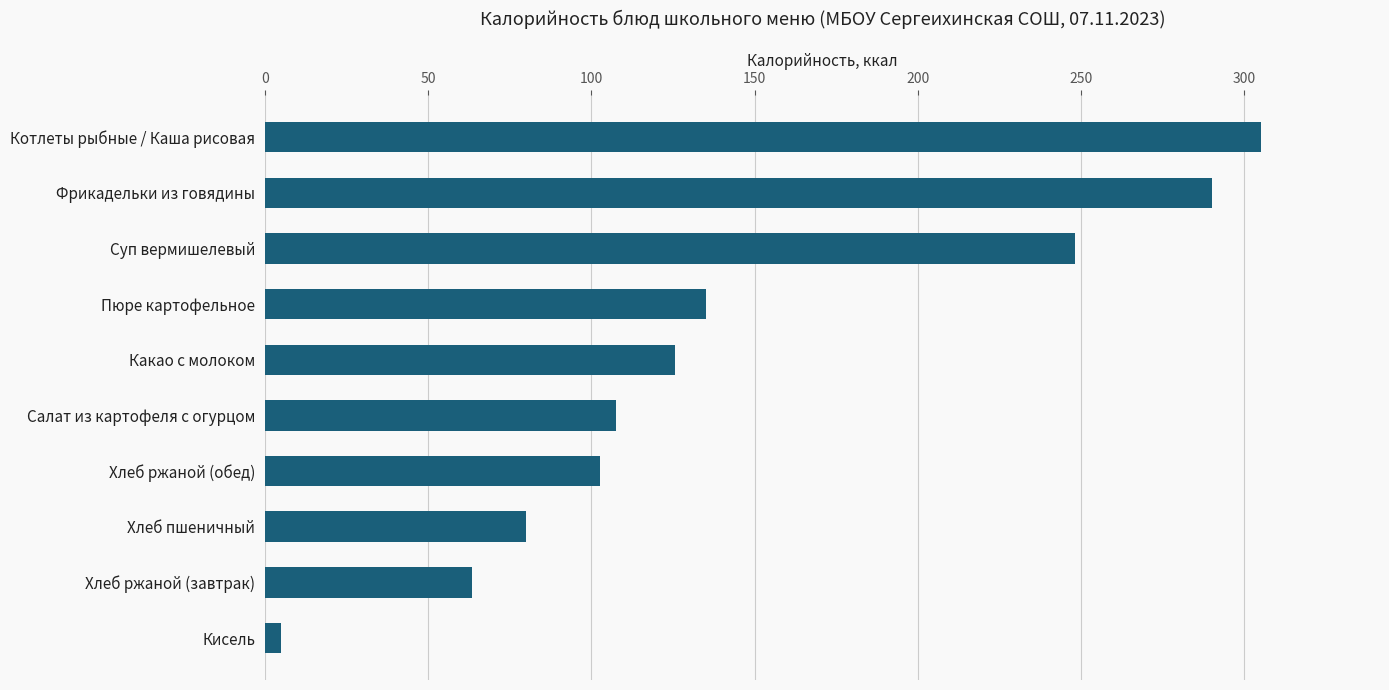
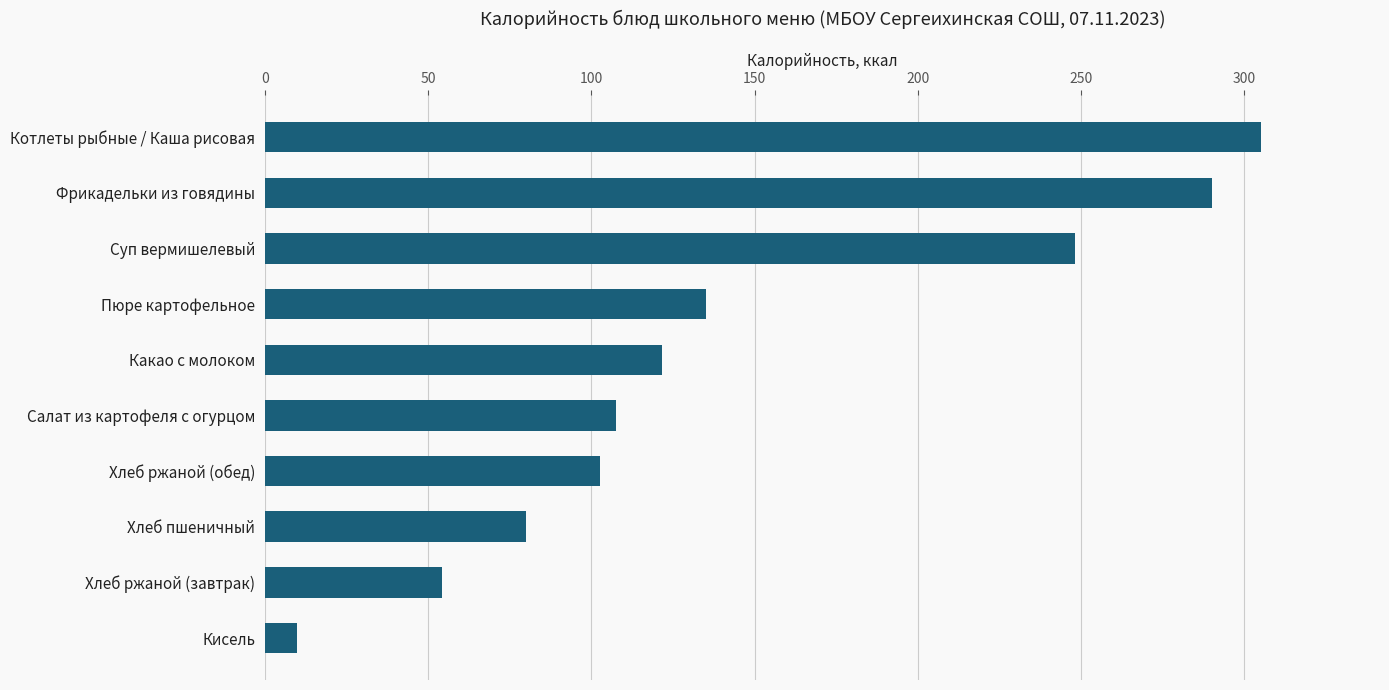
Какао с молоком: 126 -> 122
Хлеб ржаной (завтрак): 64 -> 54
Кисель: 5 -> 10
